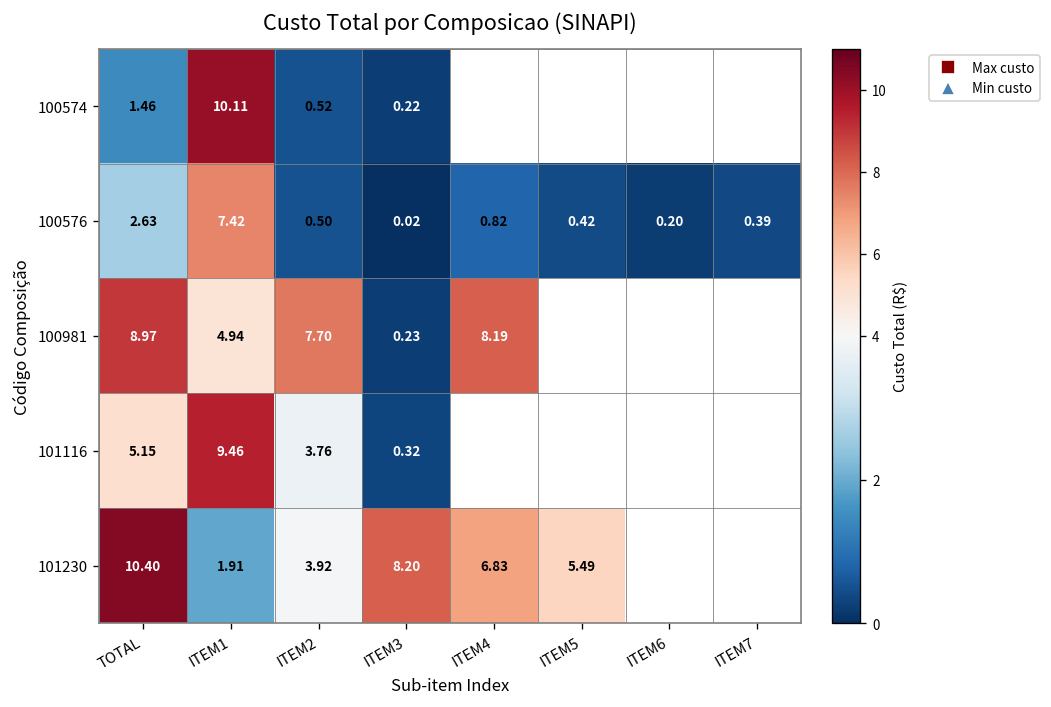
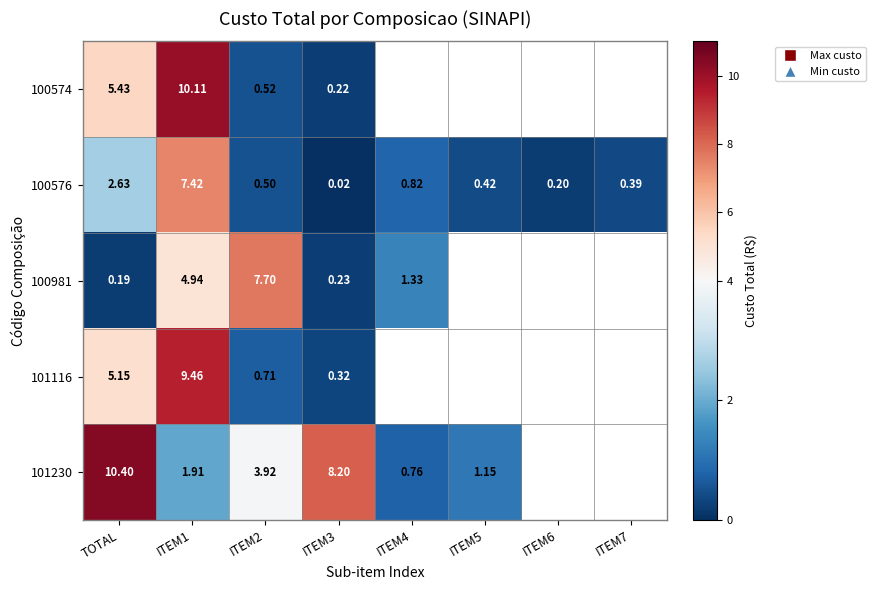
100574, TOTAL: 1.46 -> 5.43
100981, TOTAL: 8.97 -> 0.19
100981, ITEM4: 8.19 -> 1.33
101116, ITEM2: 3.76 -> 0.71
101230, ITEM4: 6.83 -> 0.76
101230, ITEM5: 5.49 -> 1.15
